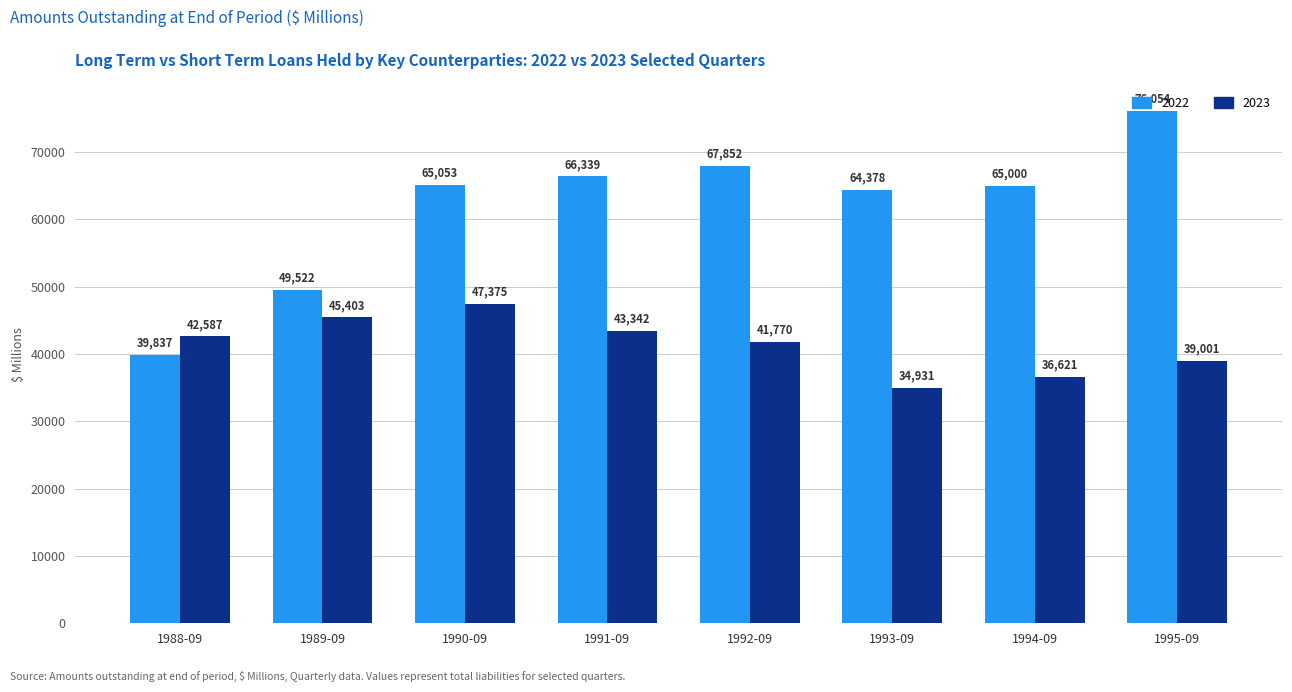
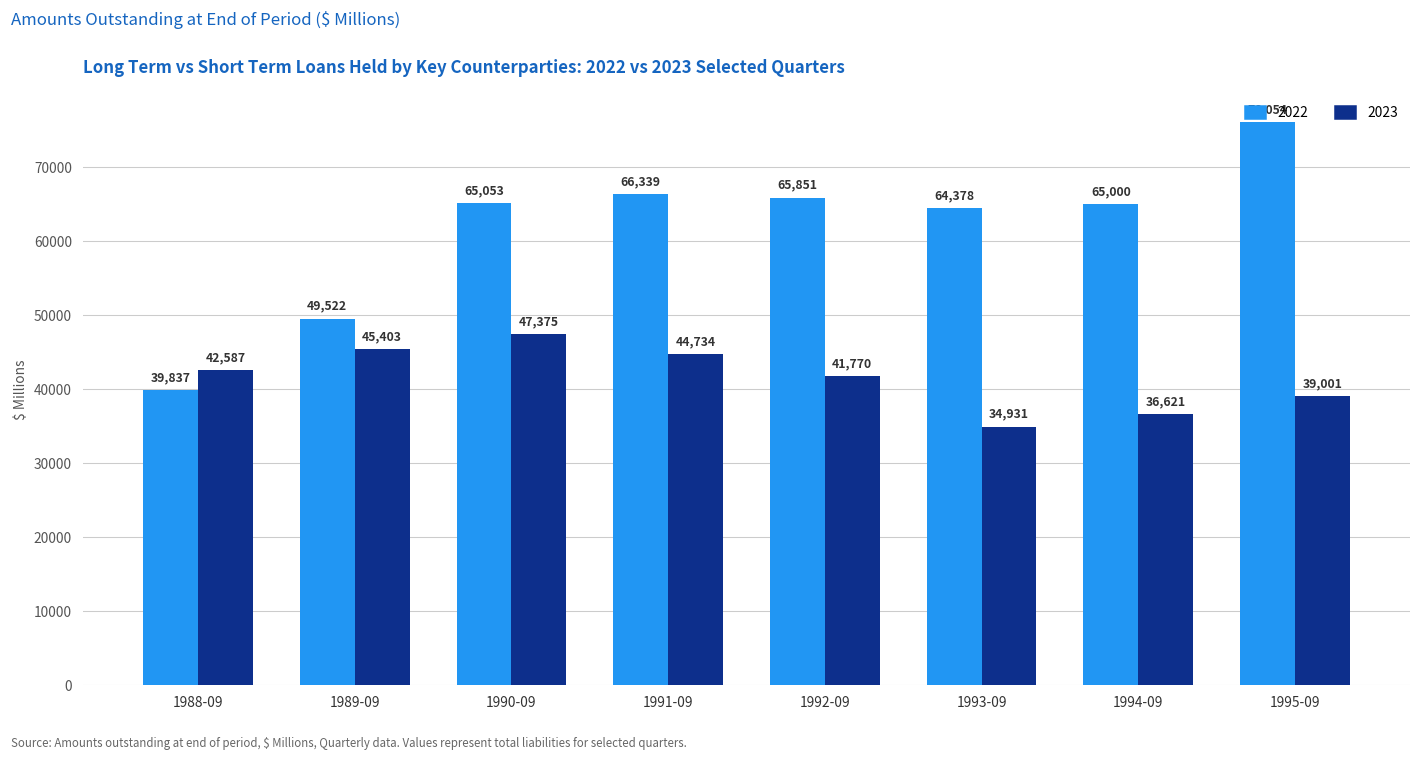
2023, 1991-09: 43,342 -> 44,734
2022, 1992-09: 67,852 -> 65,851
